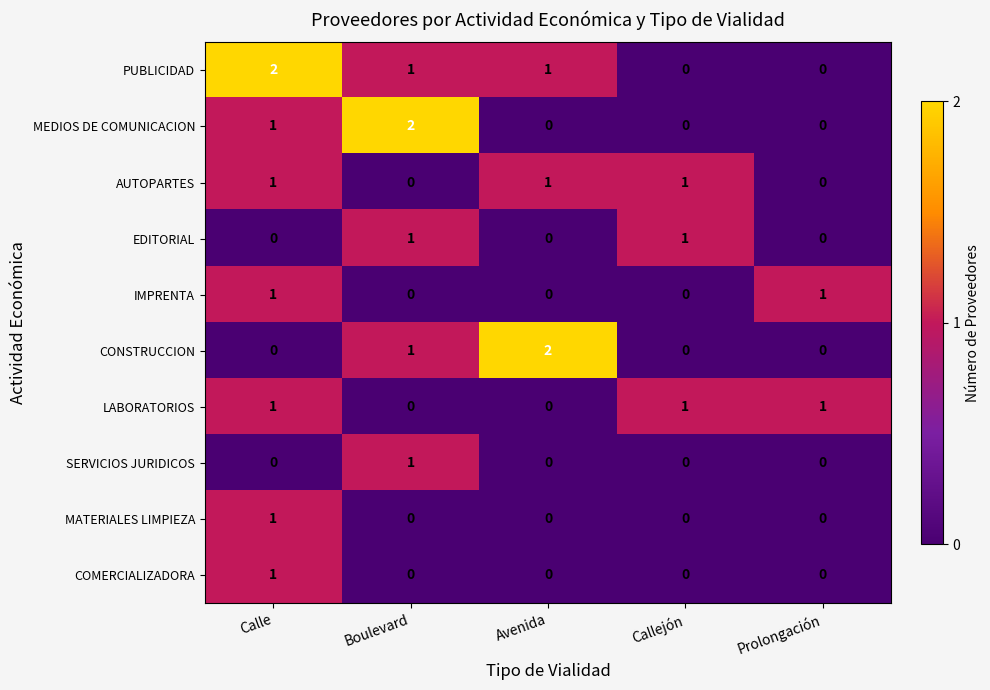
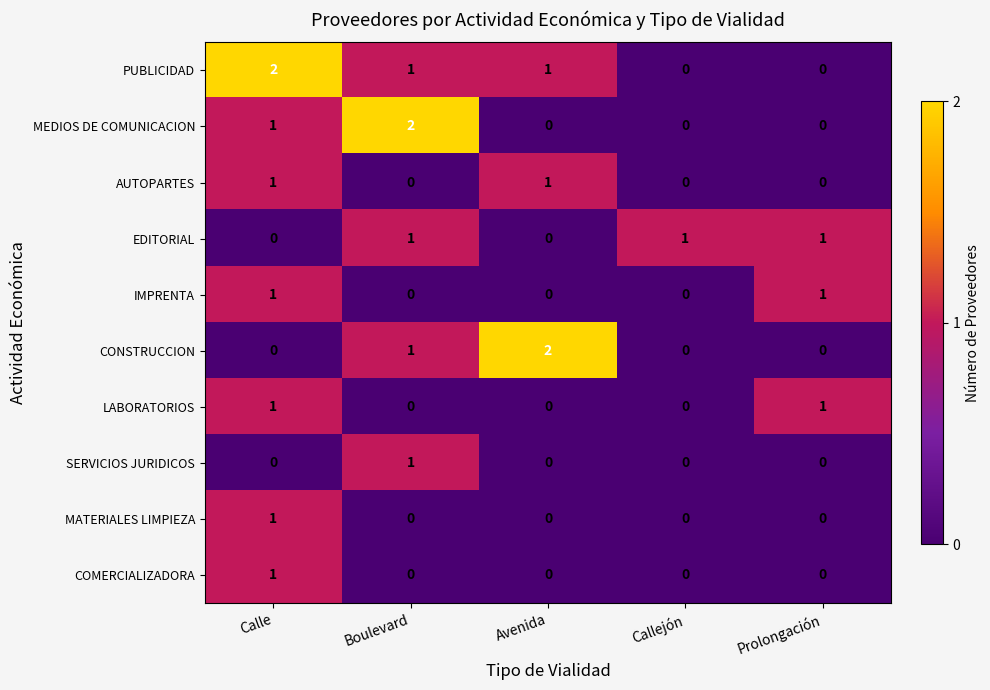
AUTOPARTES, Callejón: 1 -> 0
EDITORIAL, Prolongación: 0 -> 1
LABORATORIOS, Callejón: 1 -> 0
